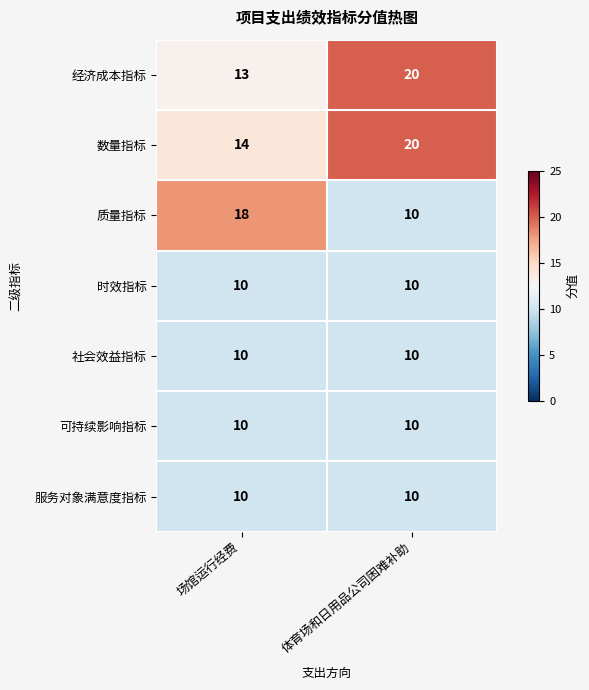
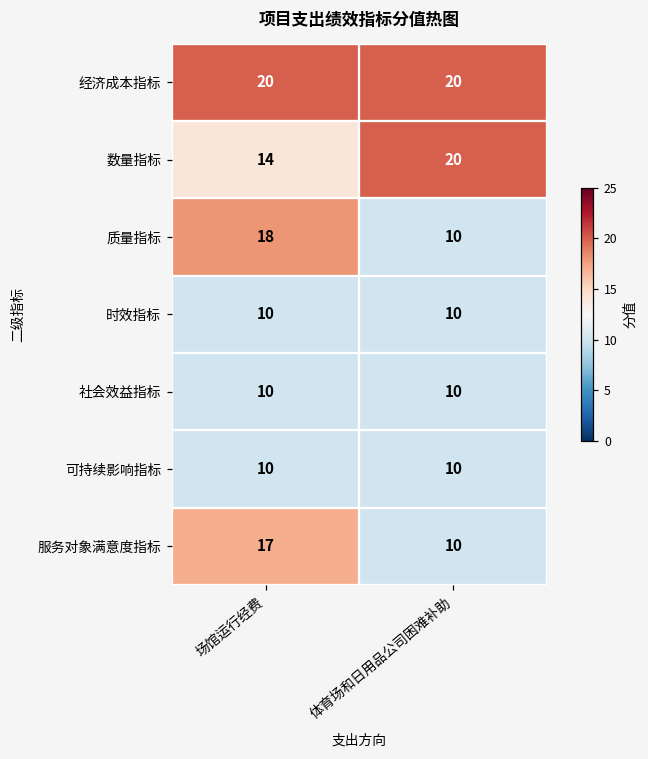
经济成本指标, 场馆运行经费: 13 -> 20
服务对象满意度指标, 场馆运行经费: 10 -> 17
